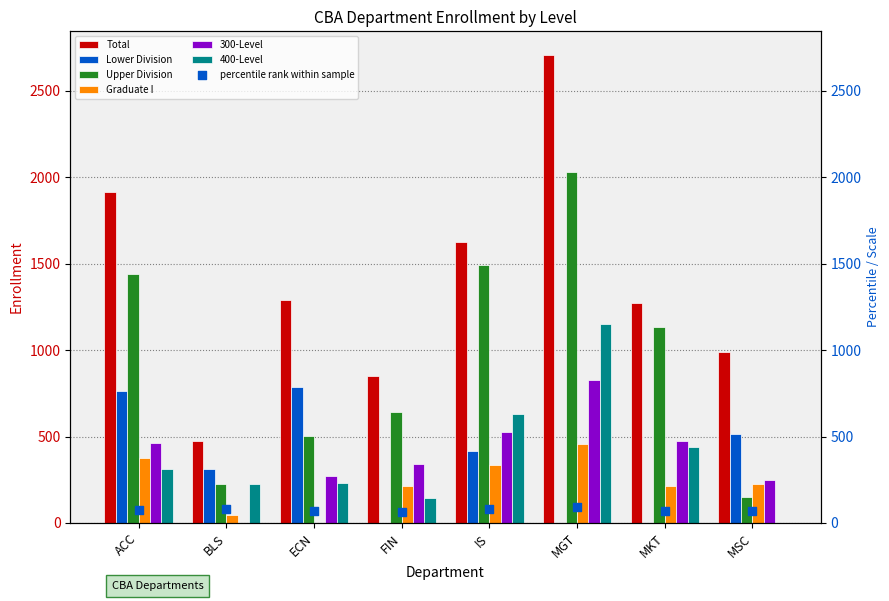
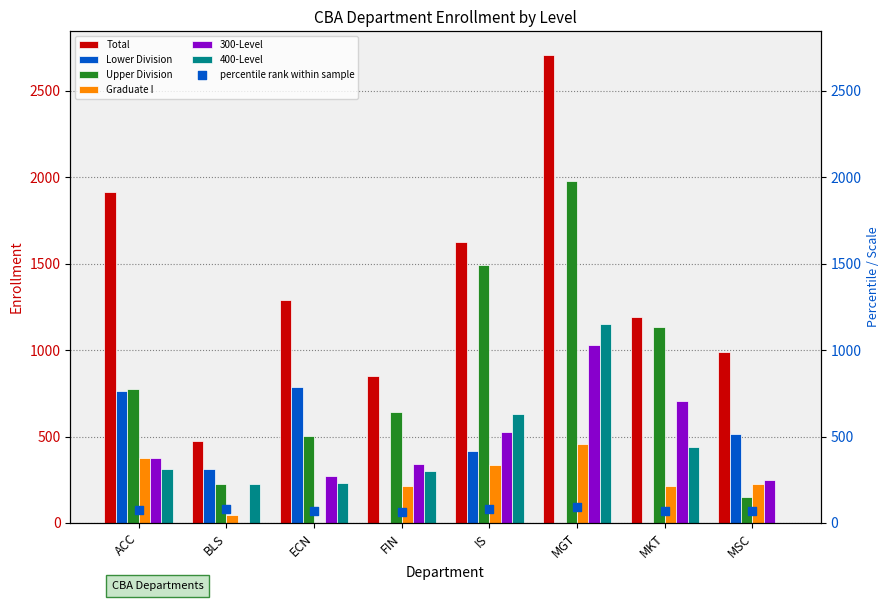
Upper Division, ACC: 1440 -> 770
300-Level, ACC: 460 -> 370
400-Level, FIN: 150 -> 300
Upper Division, MGT: 2030 -> 1980
300-Level, MGT: 830 -> 1030
Total, MKT: 1270 -> 1190
300-Level, MKT: 470 -> 710
